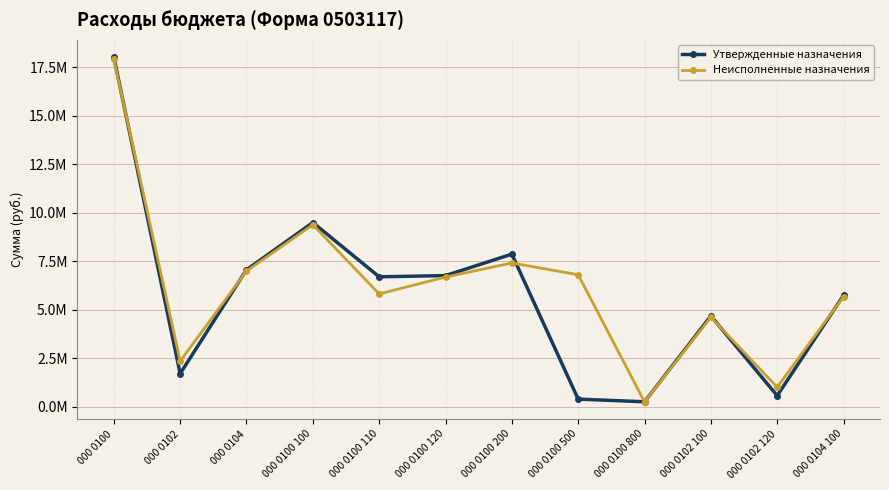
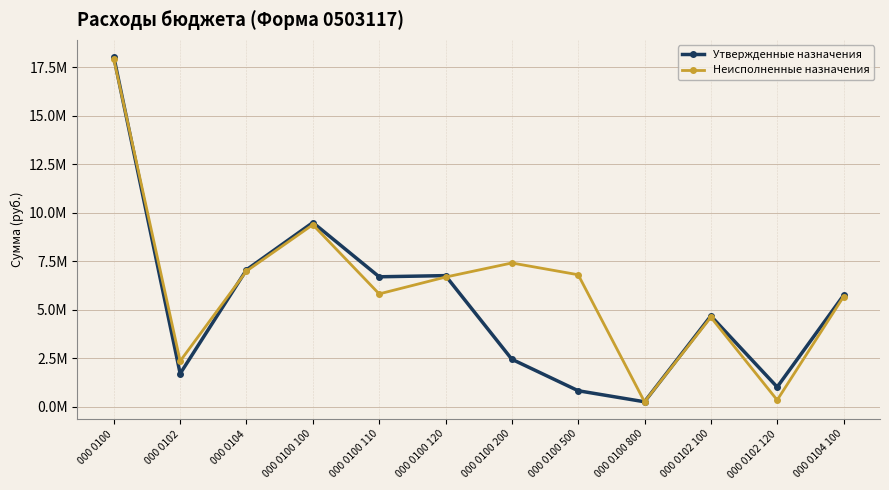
Утвержденные назначения, 000 0100 200: 7900000 -> 2500000
Утвержденные назначения, 000 0100 500: 400000 -> 800000
Утвержденные назначения, 000 0102 120: 600000 -> 1000000
Неисполненные назначения, 000 0102 120: 1000000 -> 300000
